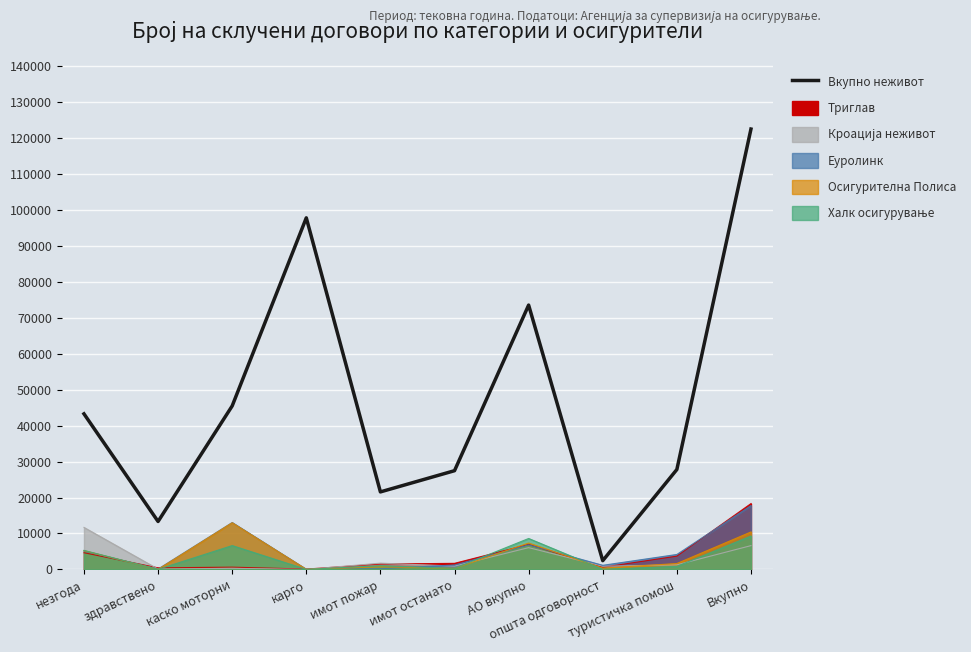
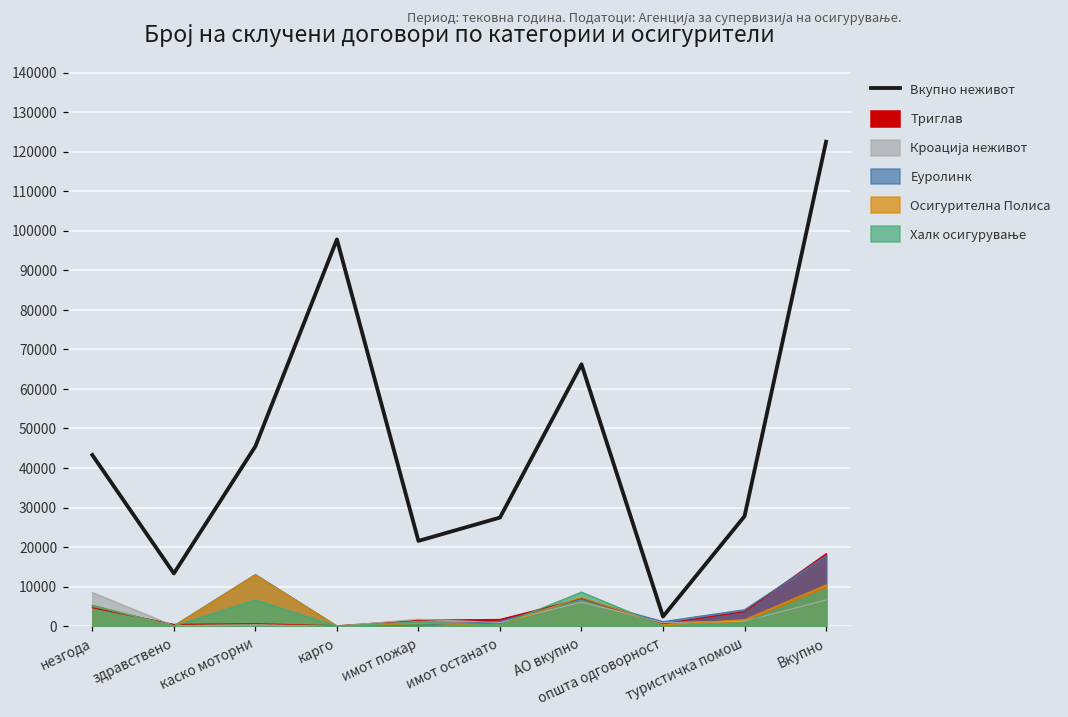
Кроација неживот, незгода: 12000 -> 8000
Вкупно неживот, АО вкупно: 74000 -> 66000
